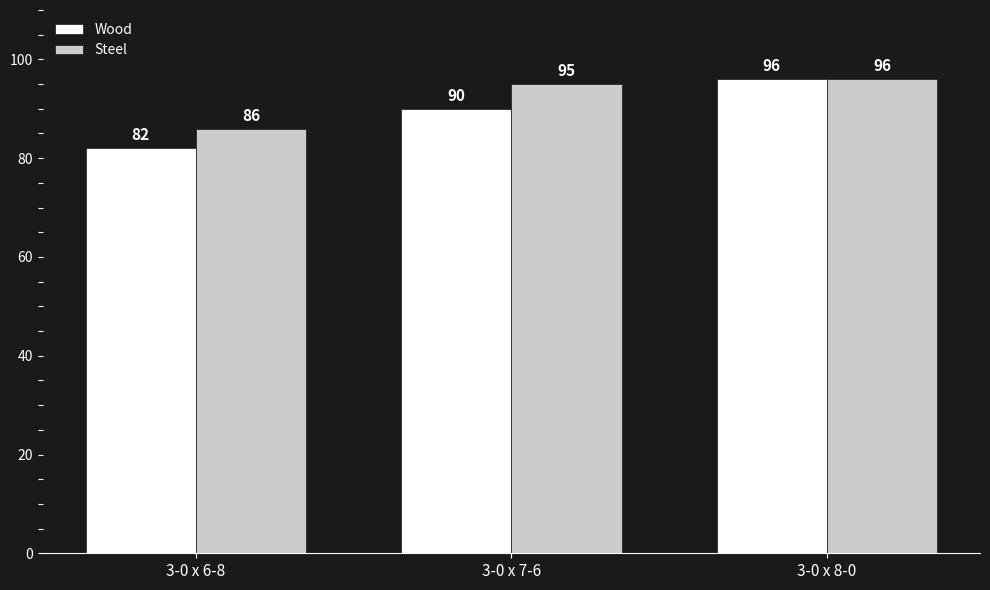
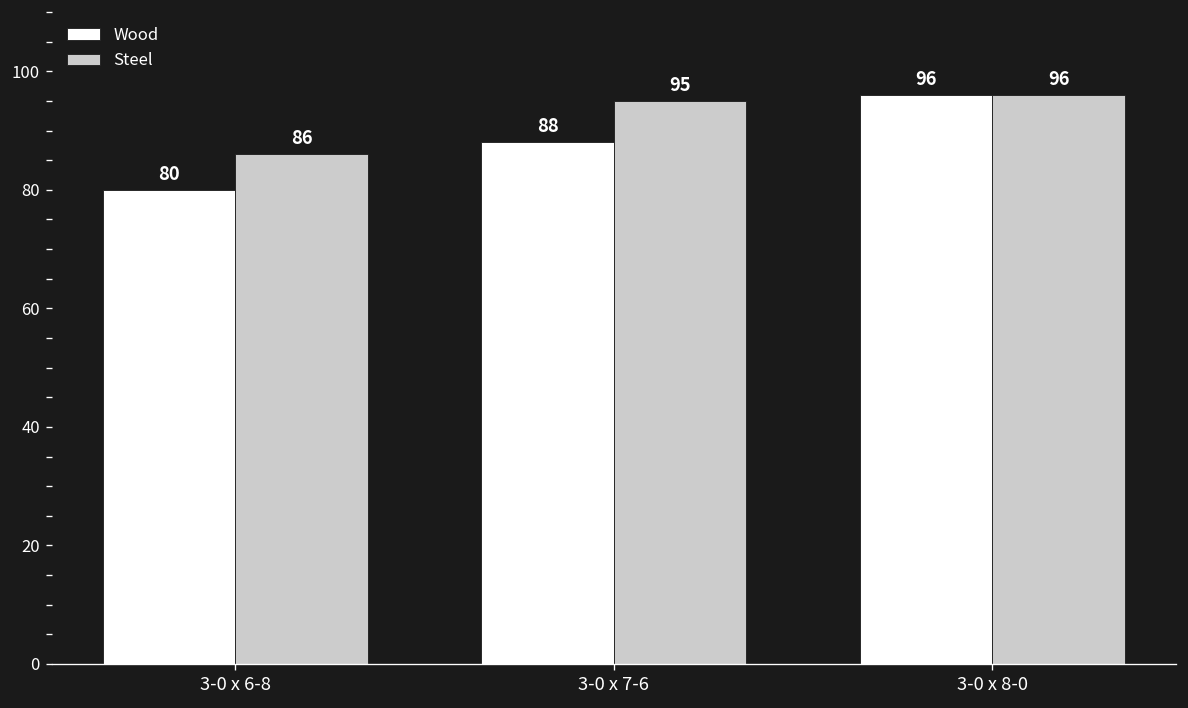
Wood, 3-0 x 6-8: 82 -> 80
Wood, 3-0 x 7-6: 90 -> 88
